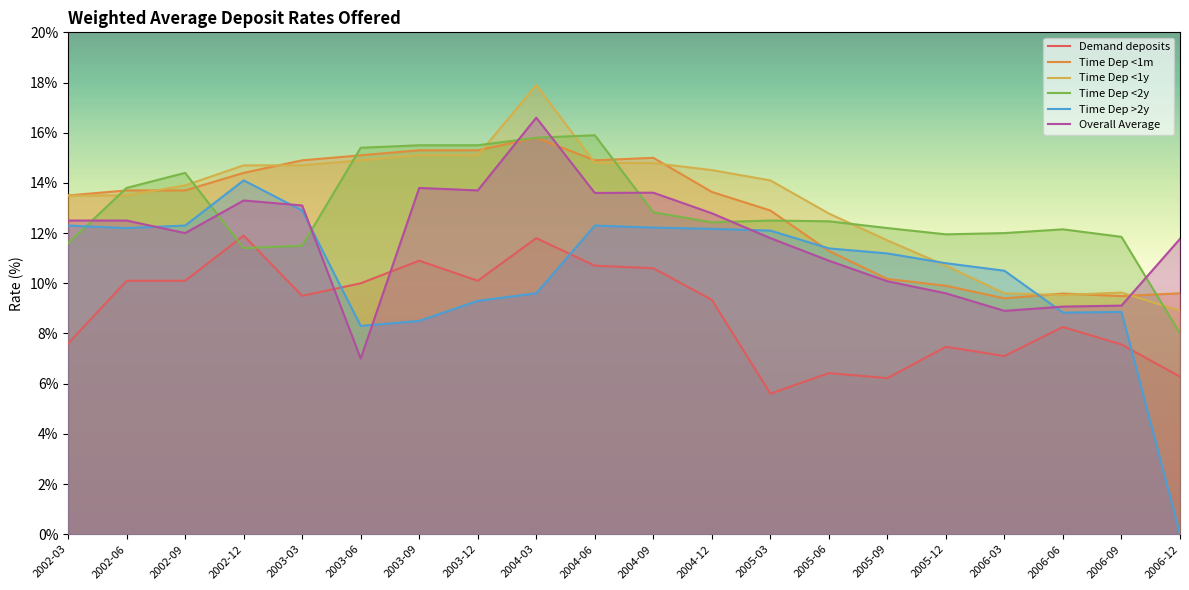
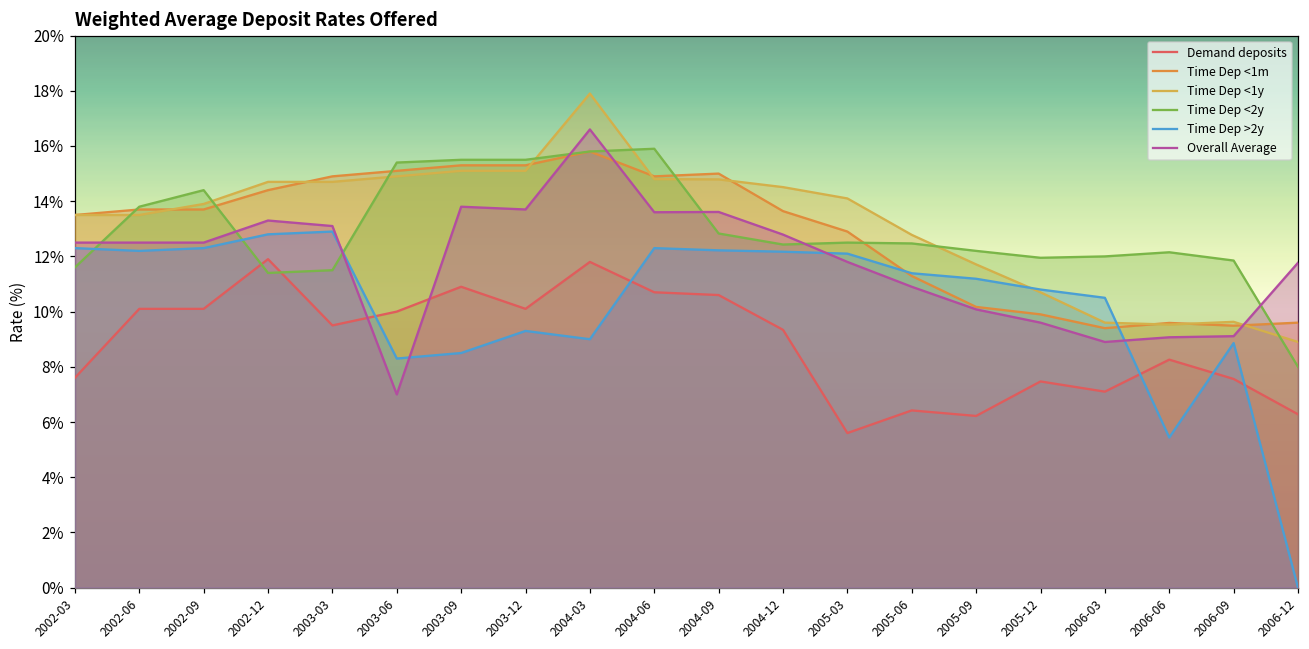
Overall Average, 2002-09: 12.0% -> 12.5%
Time Dep >2y, 2002-12: 14.1% -> 12.8%
Time Dep >2y, 2004-03: 9.6% -> 9.0%
Time Dep >2y, 2006-06: 8.8% -> 5.4%
